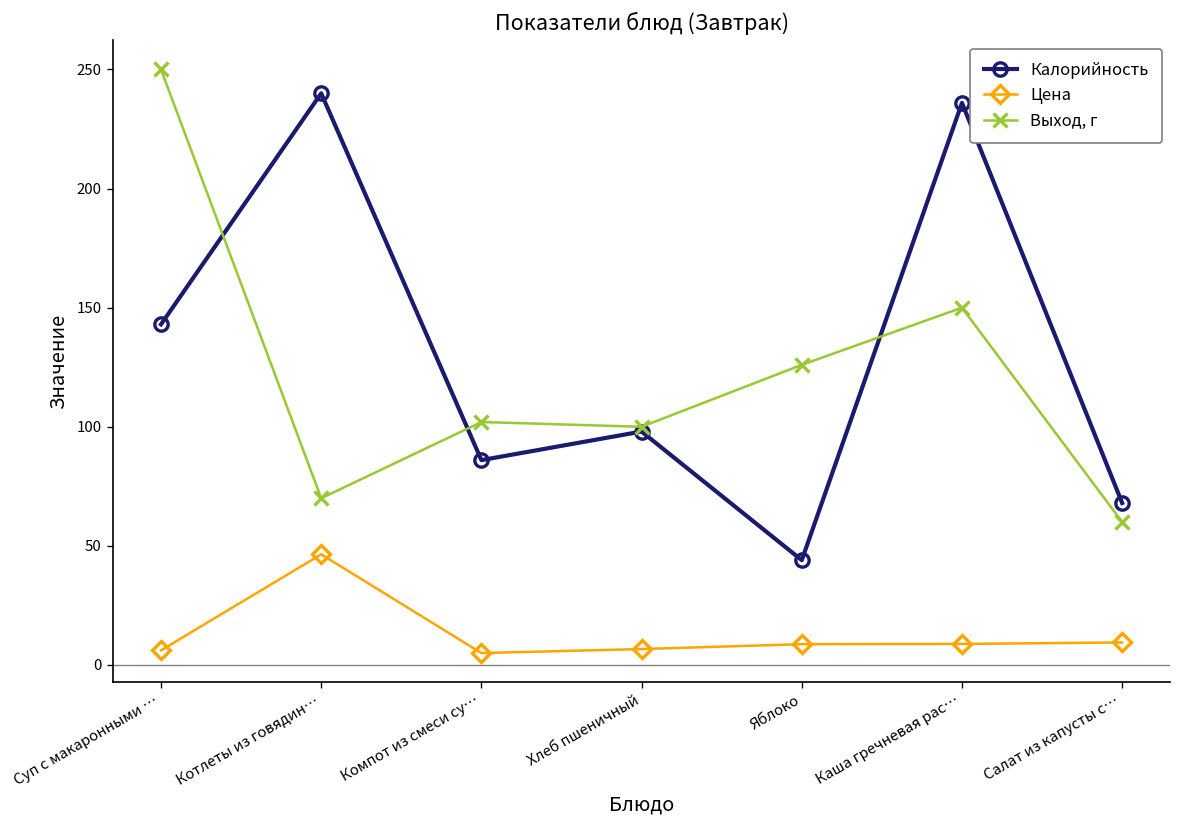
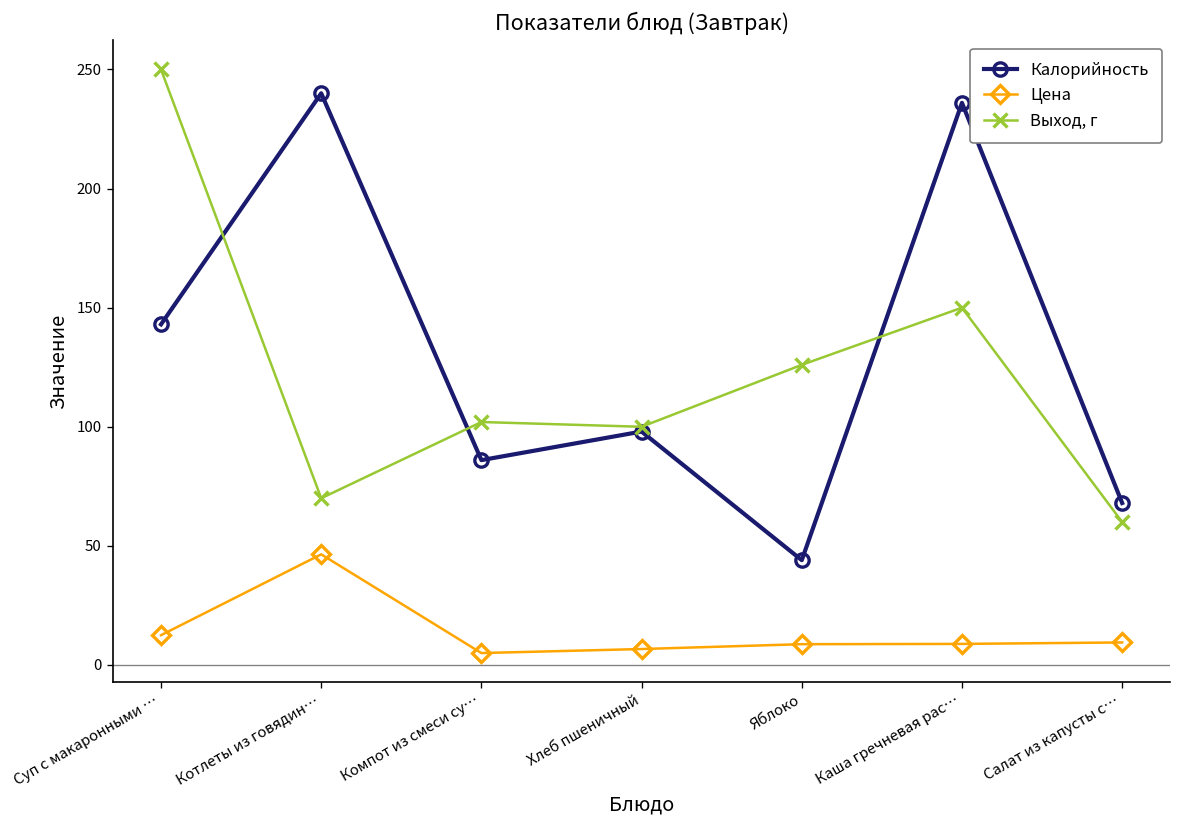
Цена, Суп с макаронными …: 6 -> 13
